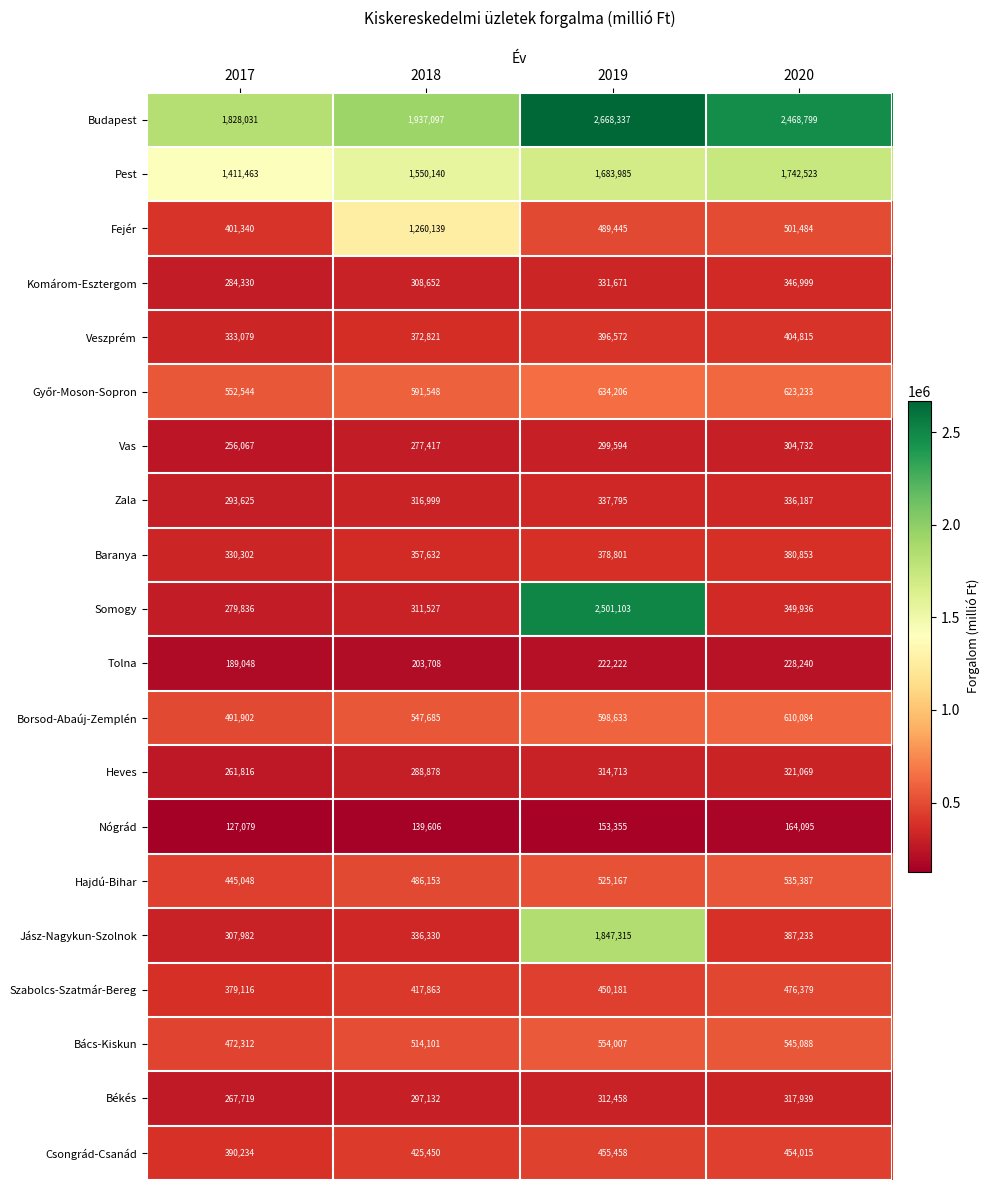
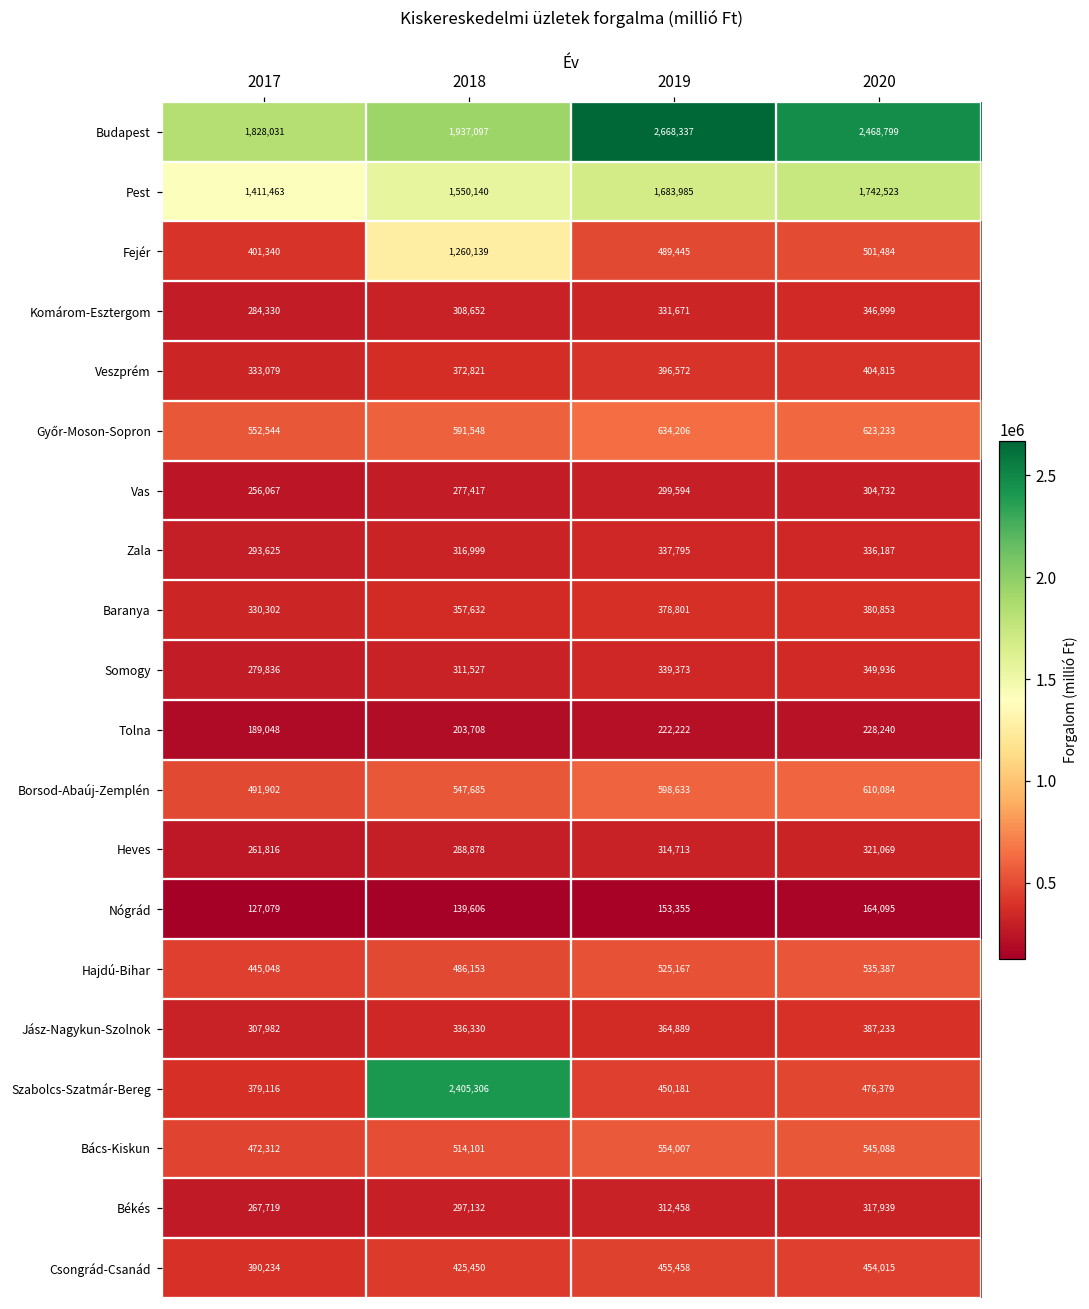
Somogy, 2019: 2,501,103 -> 339,373
Jász-Nagykun-Szolnok, 2019: 1,847,315 -> 364,889
Szabolcs-Szatmár-Bereg, 2018: 417,863 -> 2,405,306
